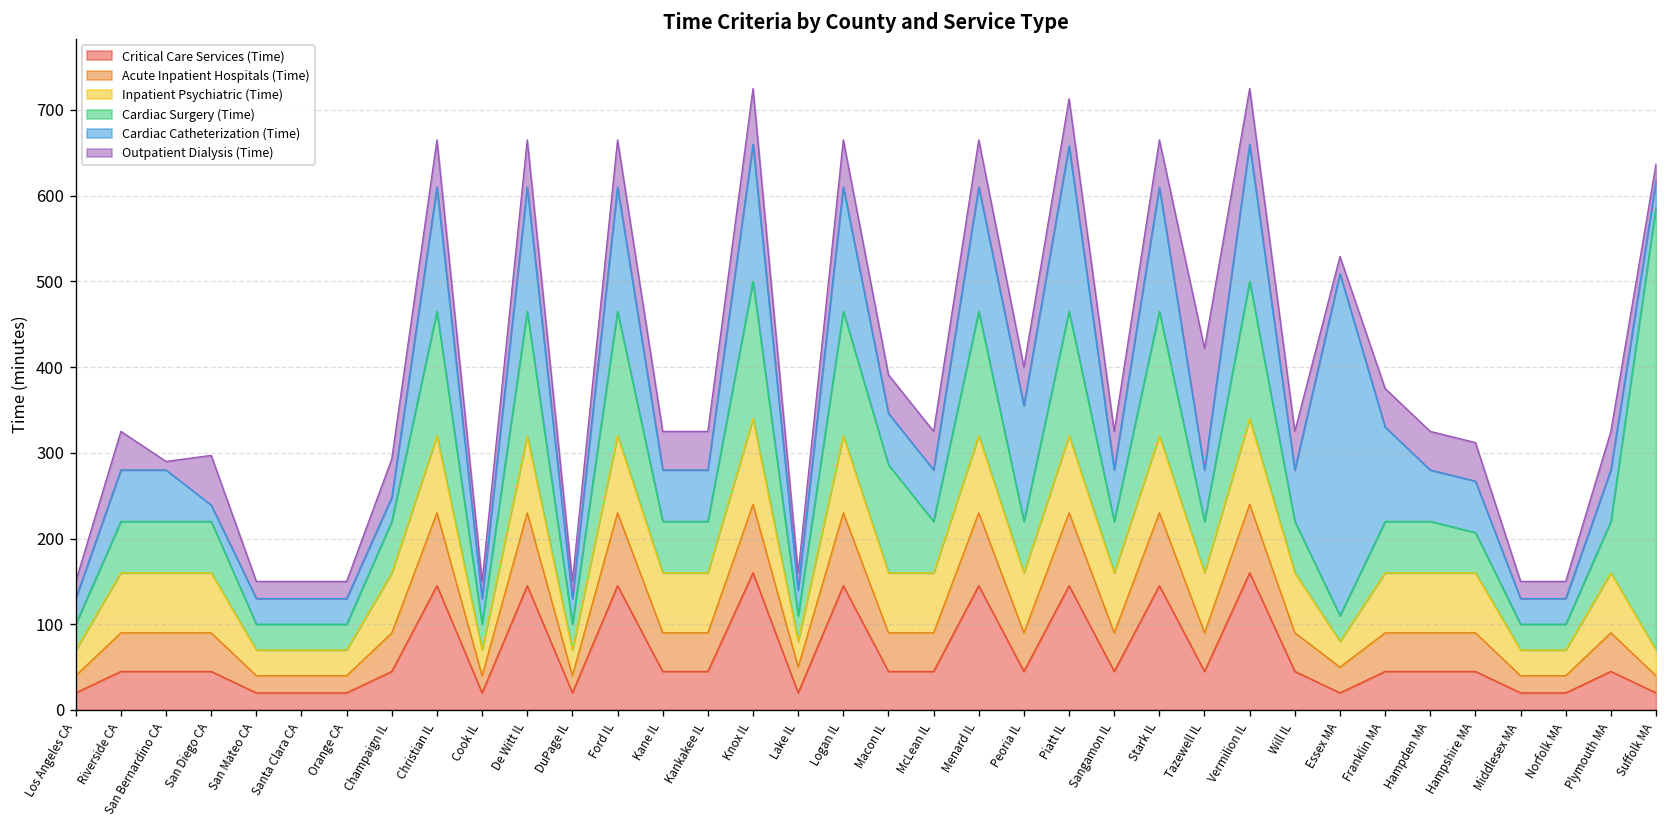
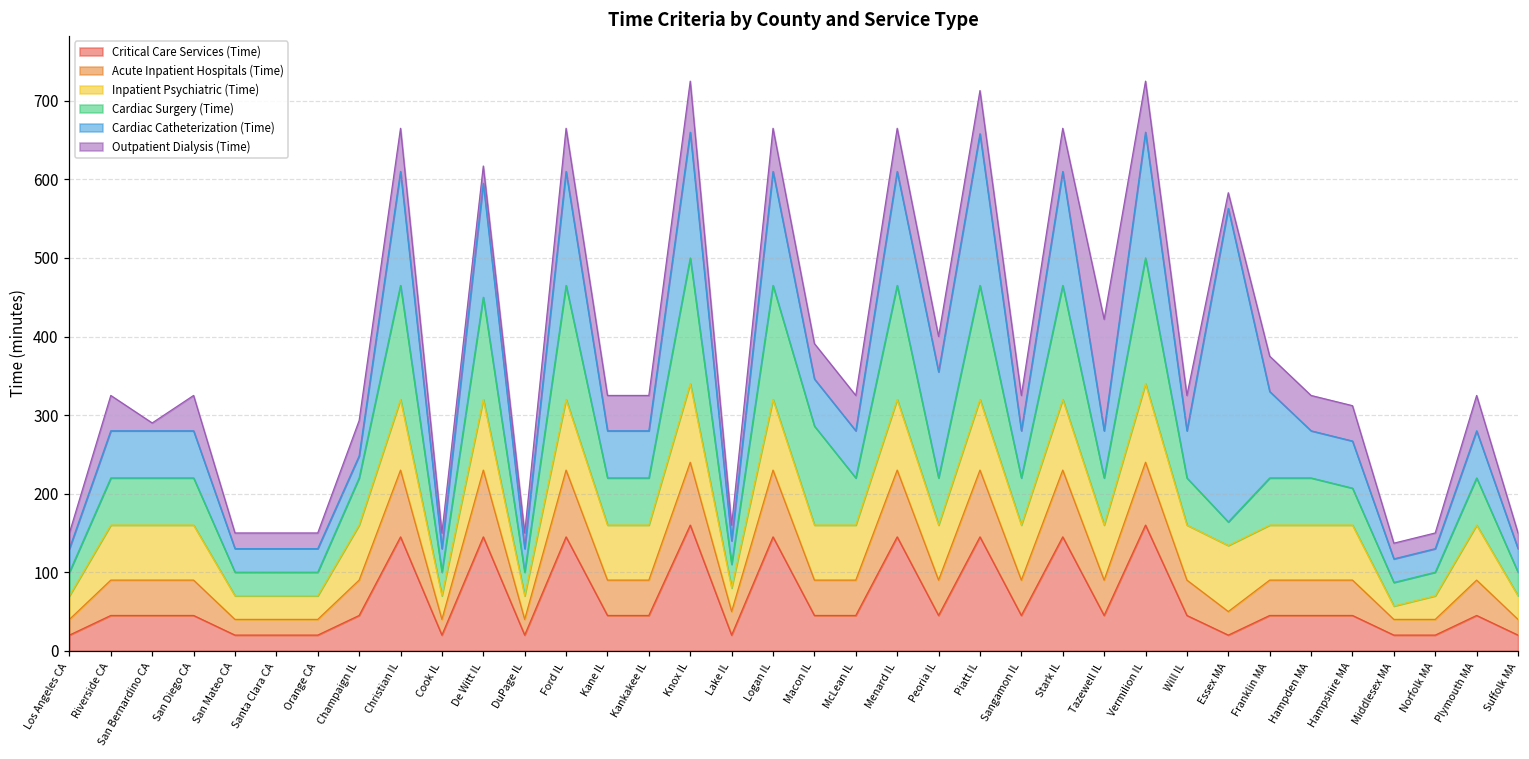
Cardiac Catheterization (Time), San Diego CA: 20 -> 60
Outpatient Dialysis (Time), San Diego CA: 60 -> 50
Cardiac Surgery (Time), De Witt IL: 150 -> 130
Outpatient Dialysis (Time), De Witt IL: 60 -> 20
Inpatient Psychiatric (Time), Essex MA: 30 -> 80
Inpatient Psychiatric (Time), Middlesex MA: 30 -> 20
Cardiac Surgery (Time), Suffolk MA: 520 -> 30
